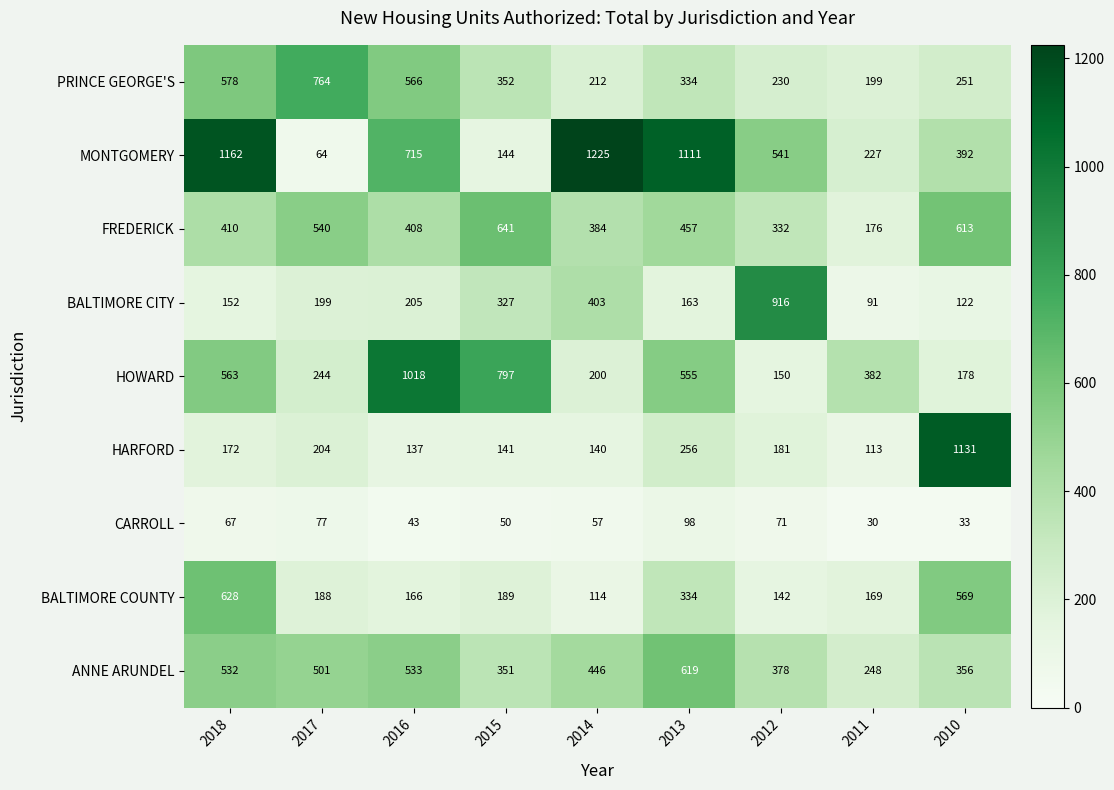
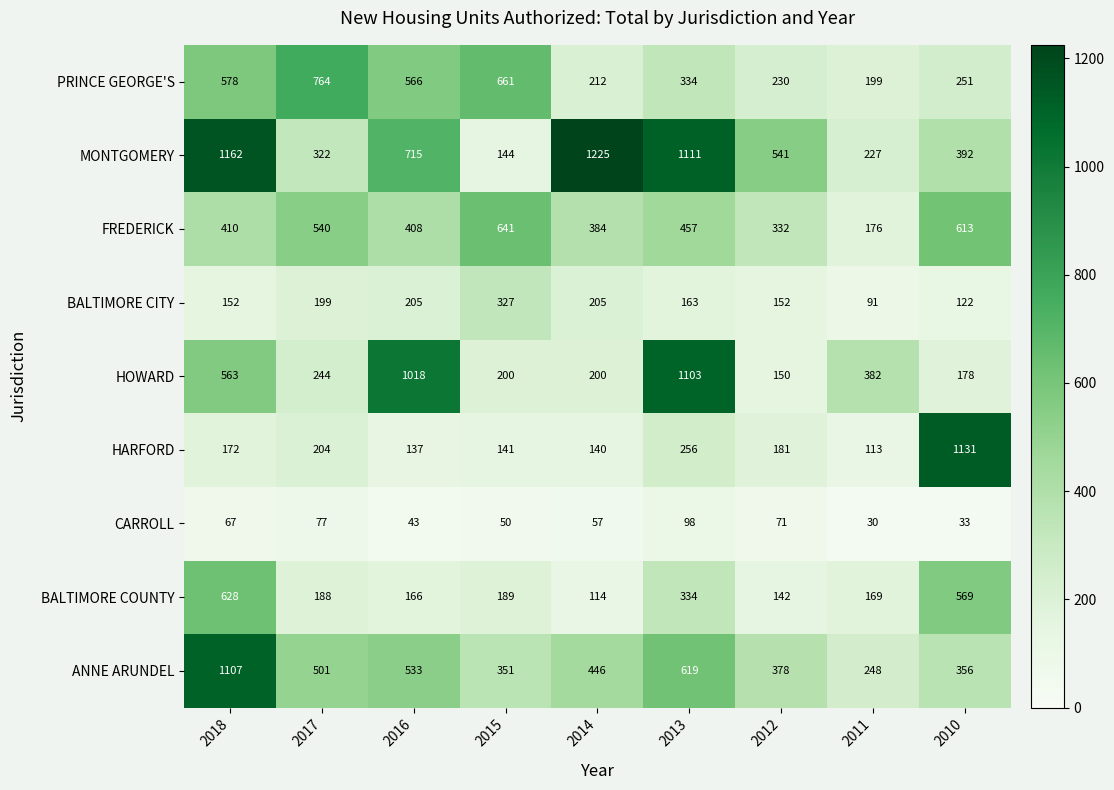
PRINCE GEORGE'S, 2015: 352 -> 661
MONTGOMERY, 2017: 64 -> 322
BALTIMORE CITY, 2014: 403 -> 205
BALTIMORE CITY, 2012: 916 -> 152
HOWARD, 2015: 797 -> 200
HOWARD, 2013: 555 -> 1103
ANNE ARUNDEL, 2018: 532 -> 1107
